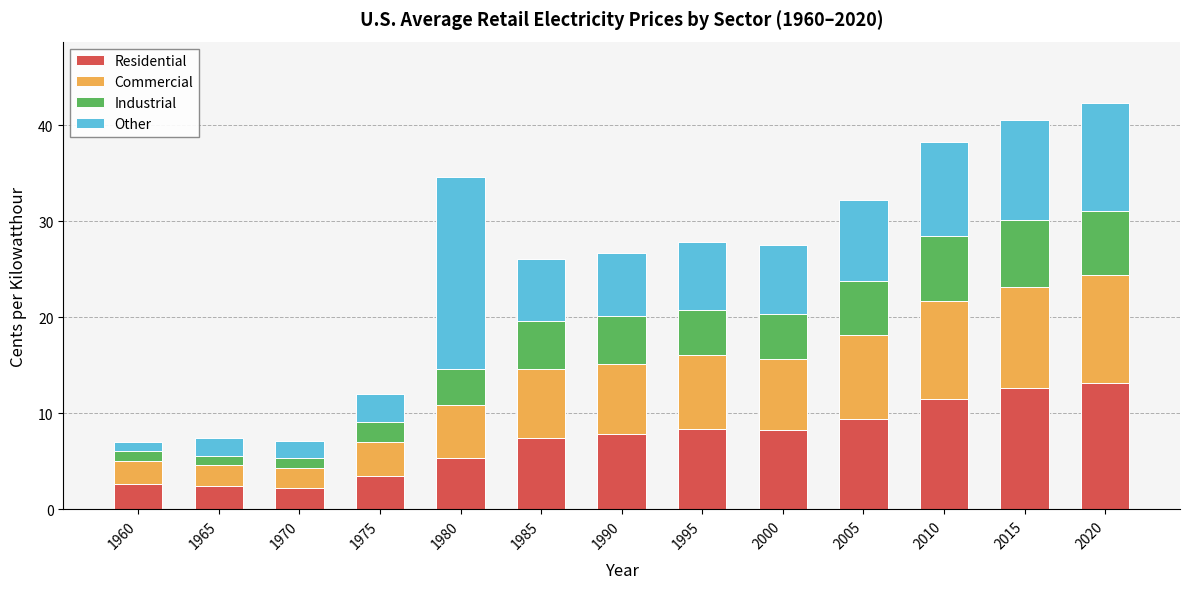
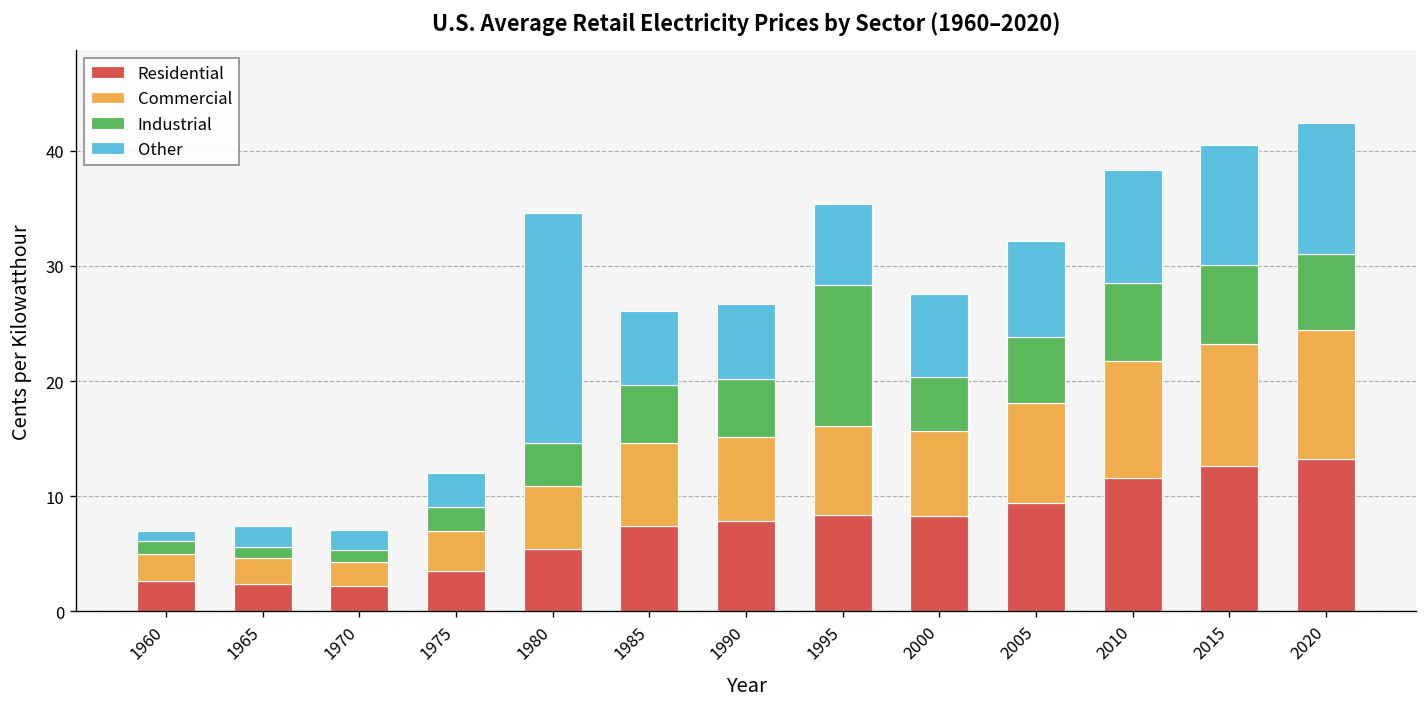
Industrial, 1995: 5 -> 12
